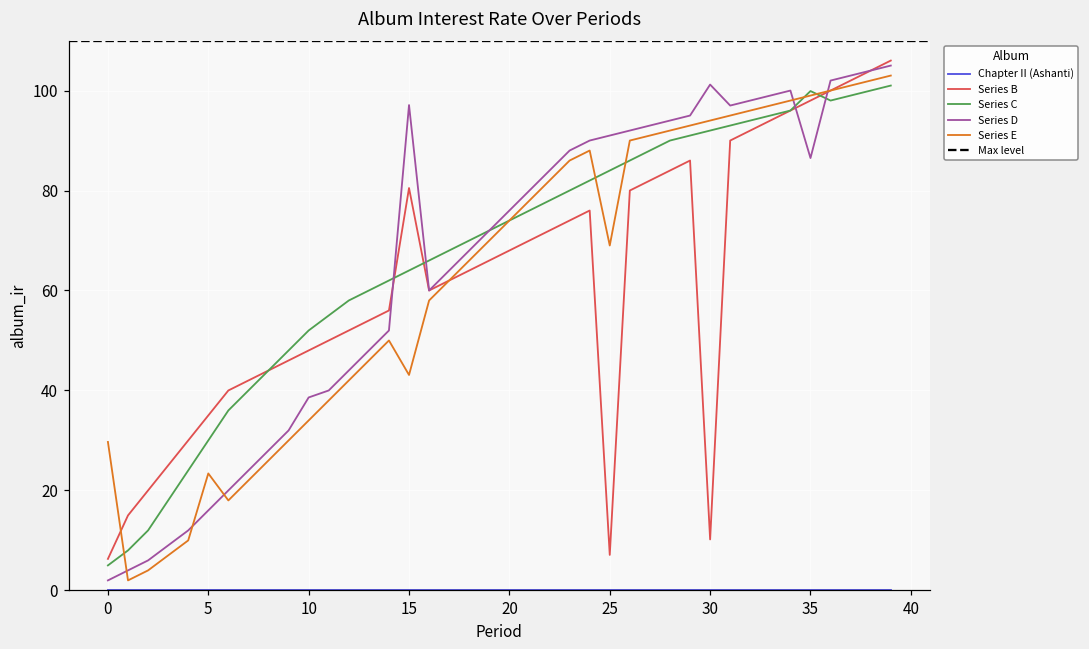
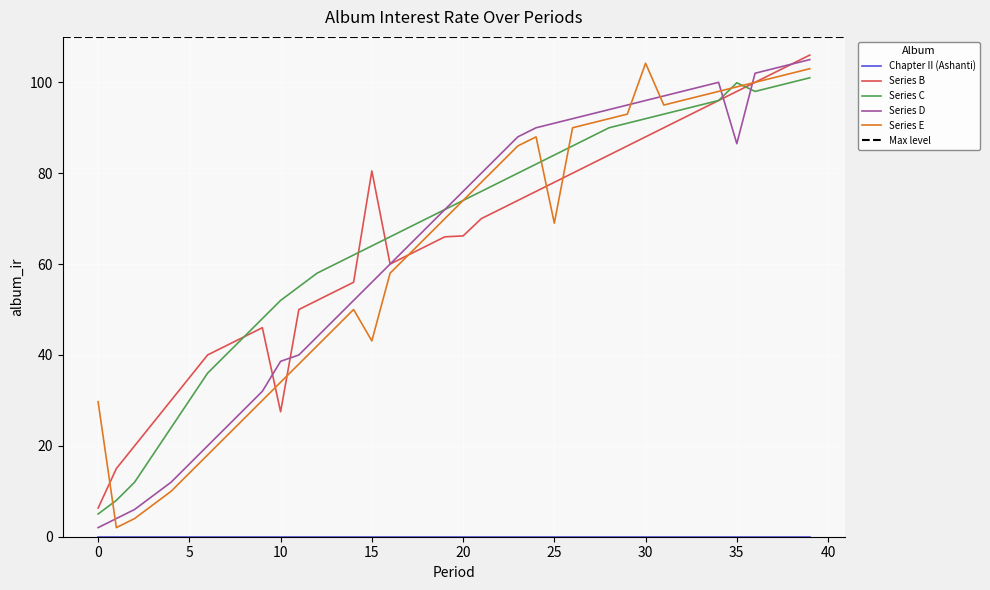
Series E, 5: 23 -> 14
Series B, 10: 48 -> 28
Series D, 15: 97 -> 56
Series B, 20: 68 -> 66
Series B, 25: 7 -> 78
Series B, 30: 10 -> 88
Series D, 30: 101 -> 96
Series E, 30: 94 -> 104
